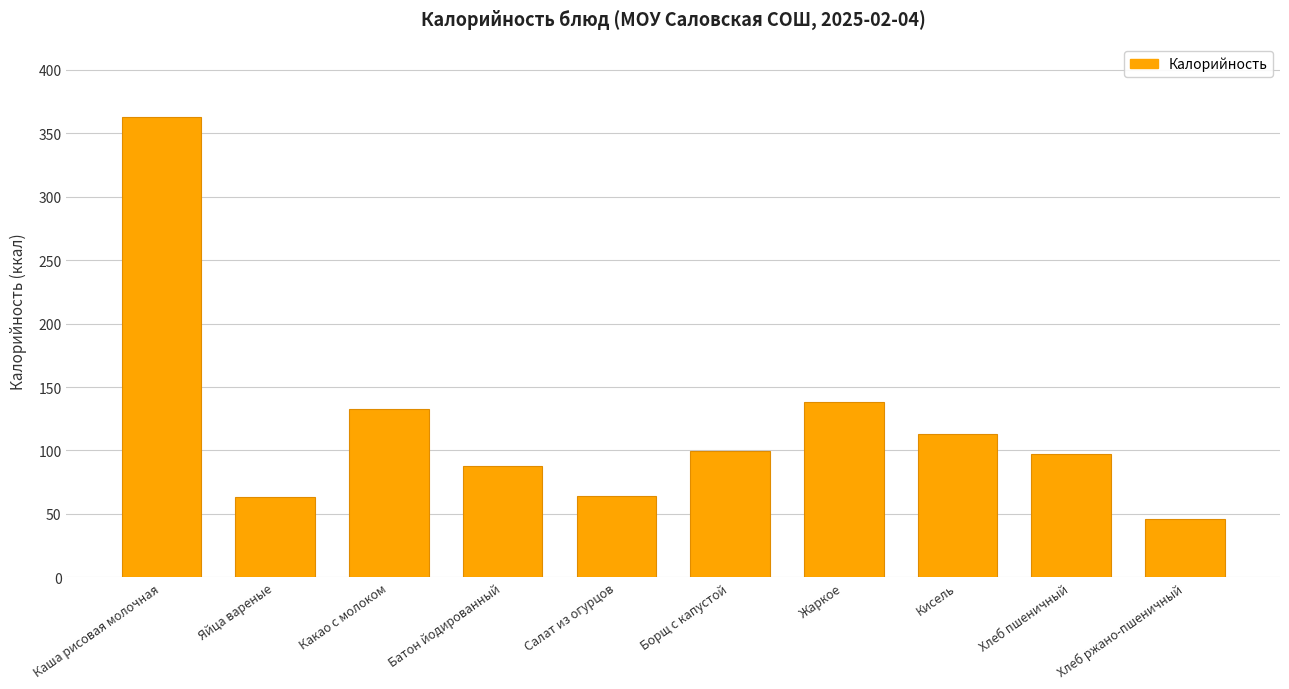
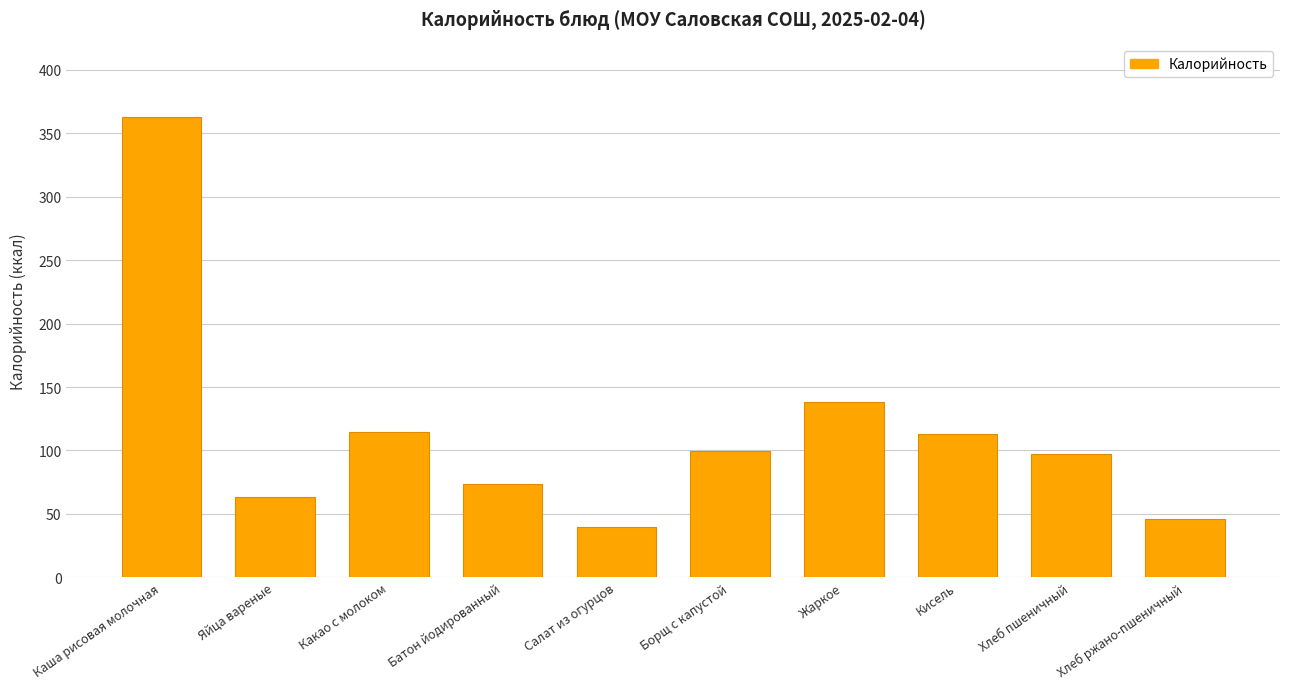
Какао с молоком: 133 -> 115
Батон йодированный: 88 -> 74
Салат из огурцов: 64 -> 40
